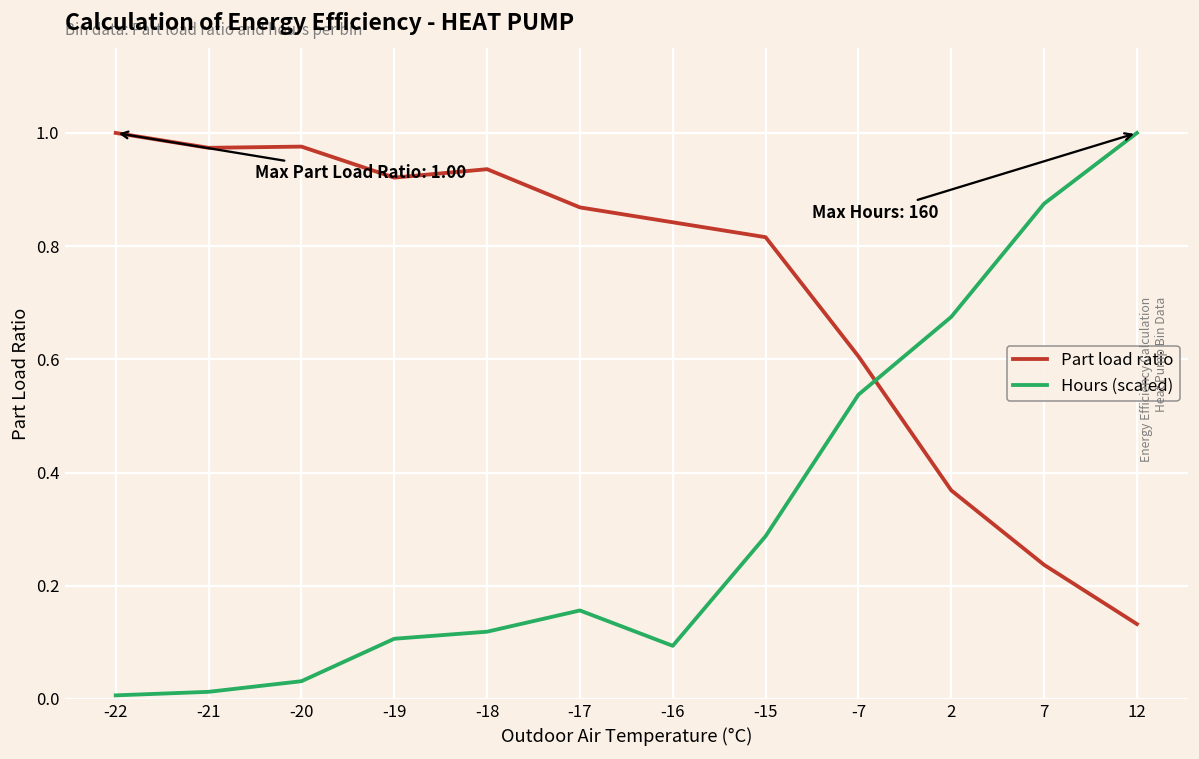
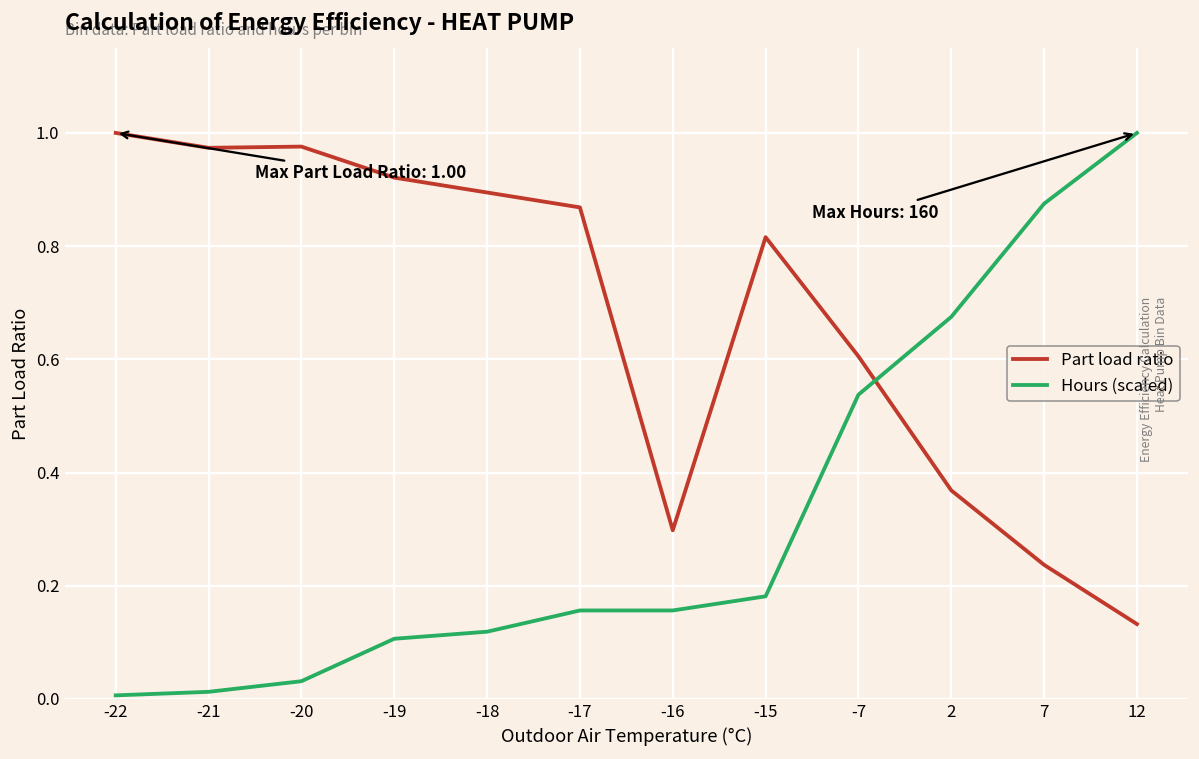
Part load ratio, -18: 0.94 -> 0.89
Part load ratio, -16: 0.84 -> 0.30
Hours (scaled), -16: 0.09 -> 0.16
Hours (scaled), -15: 0.29 -> 0.18
